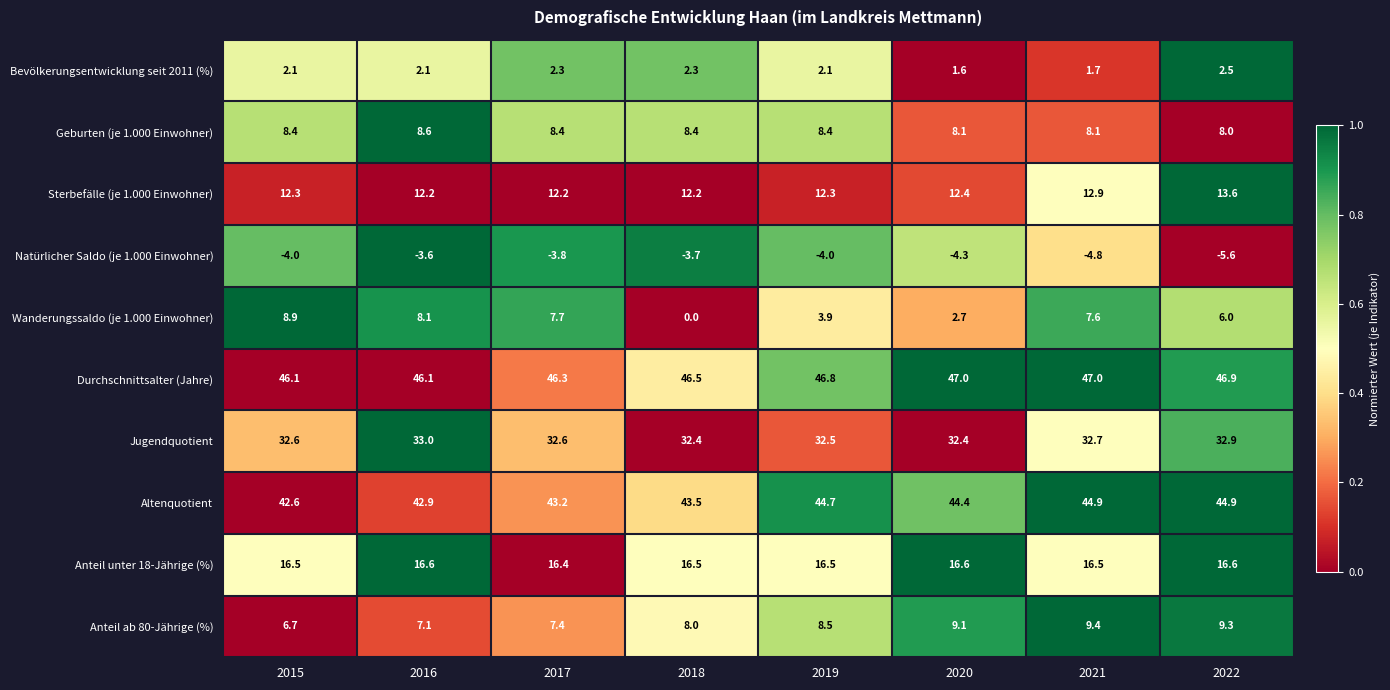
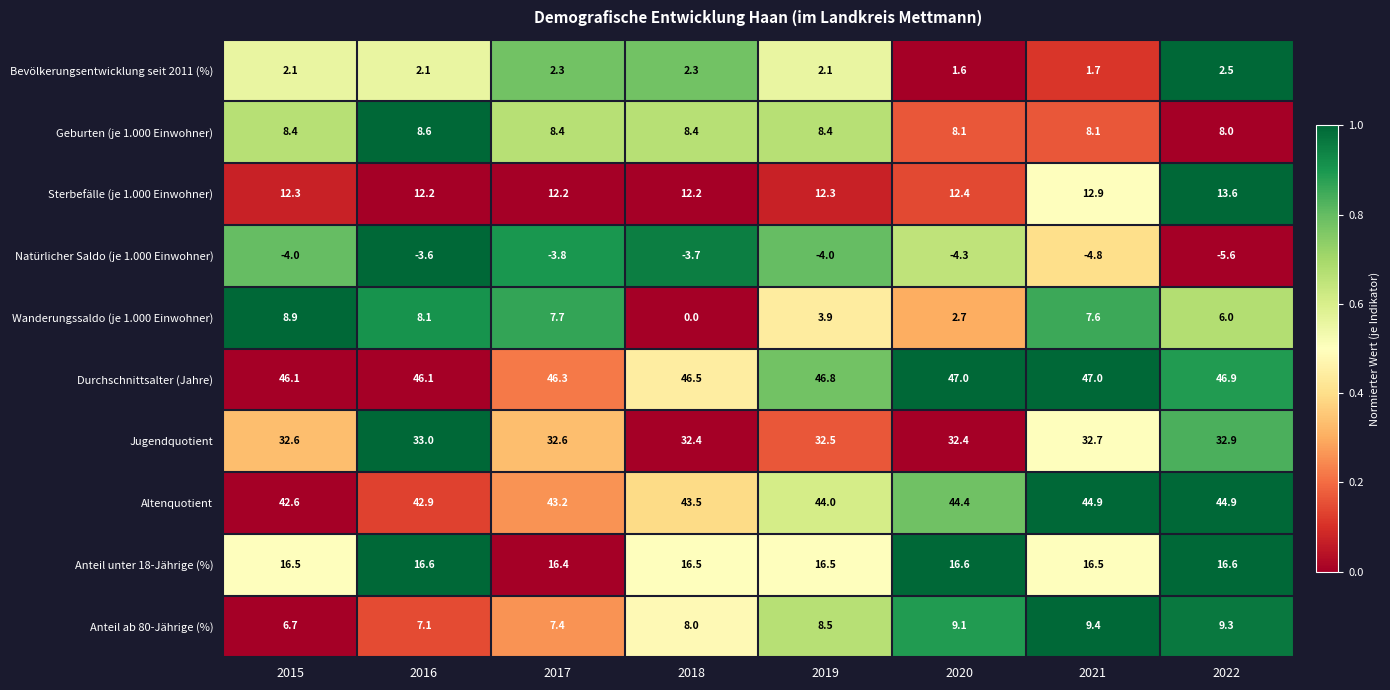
Altenquotient, 2019: 44.7 -> 44.0
